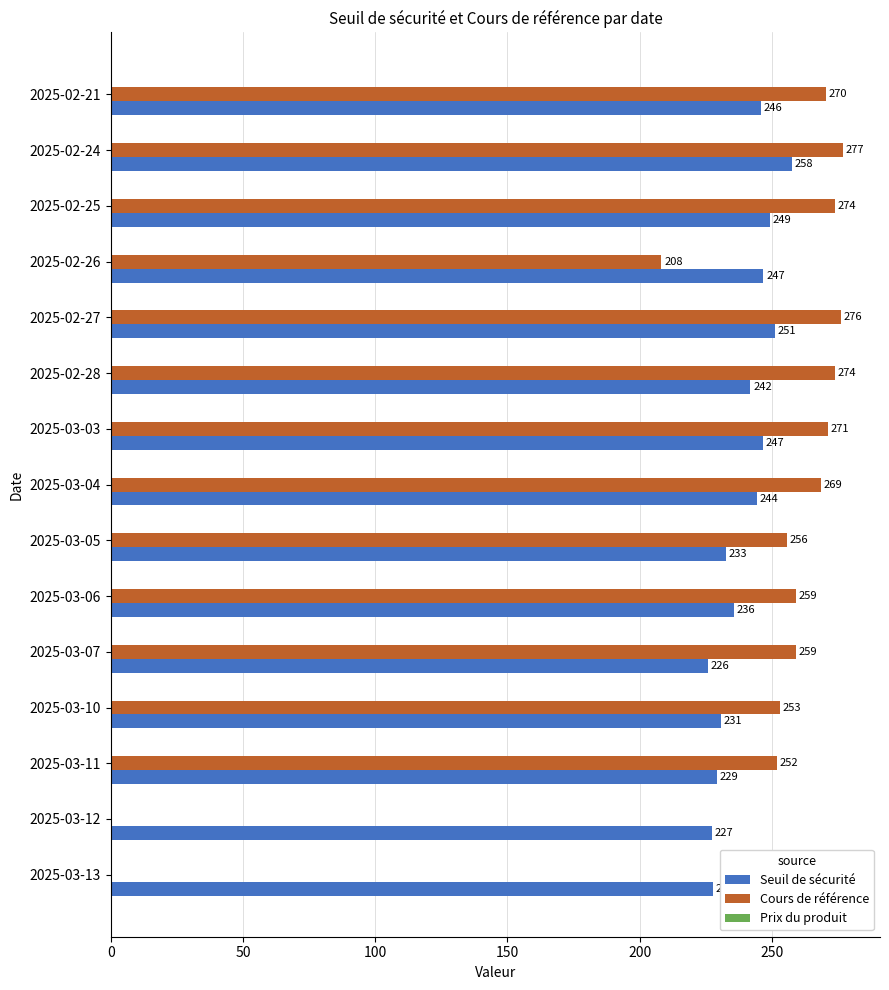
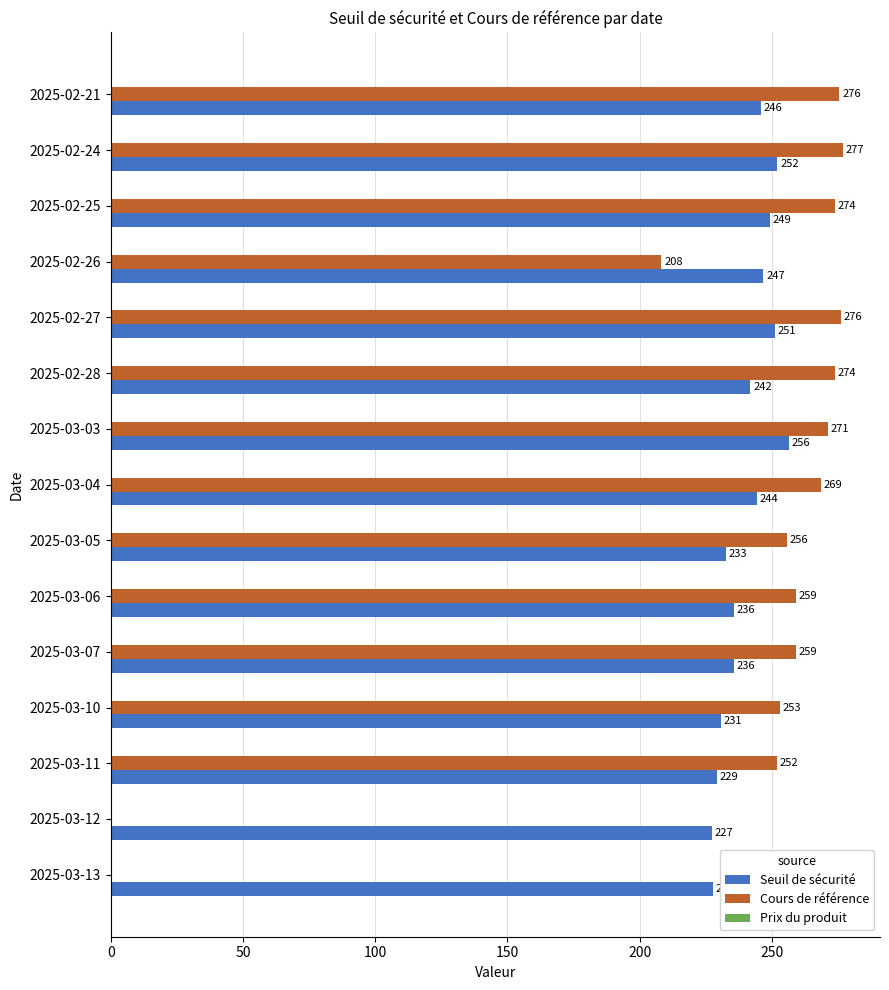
Cours de référence, 2025-02-21: 270 -> 276
Seuil de sécurité, 2025-02-24: 258 -> 252
Seuil de sécurité, 2025-03-03: 247 -> 256
Seuil de sécurité, 2025-03-07: 226 -> 236
